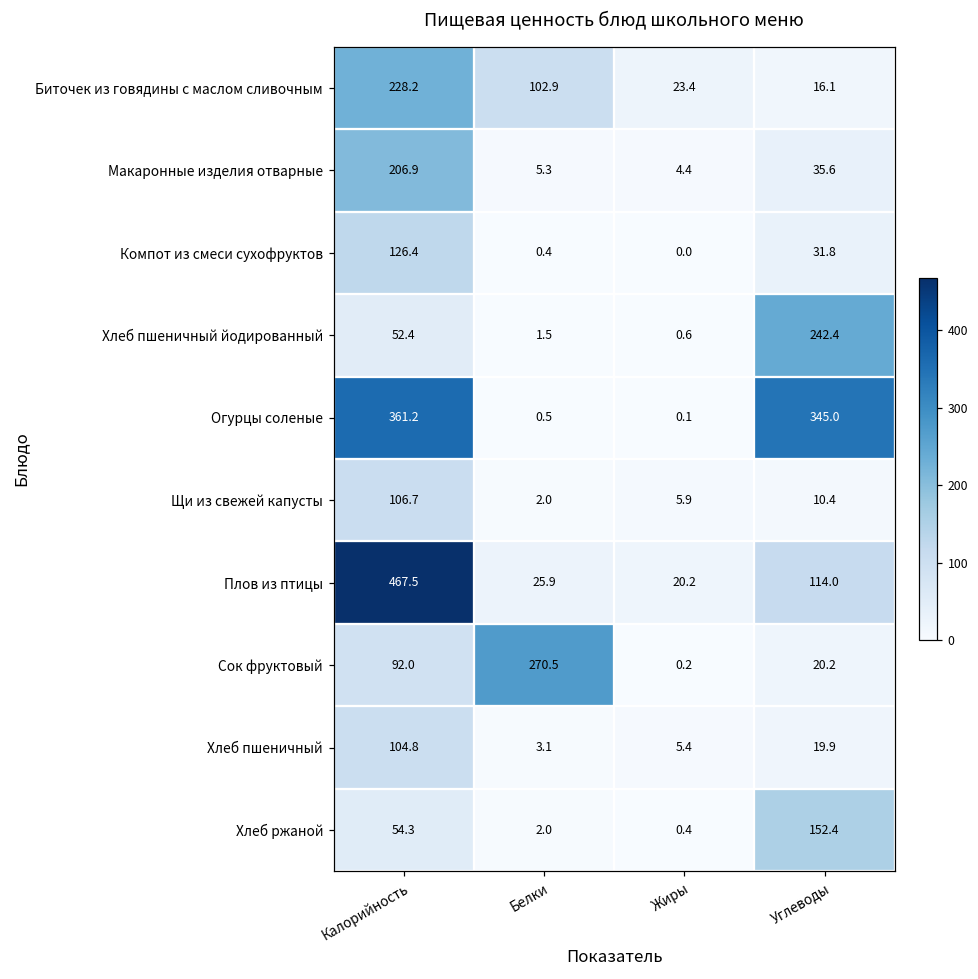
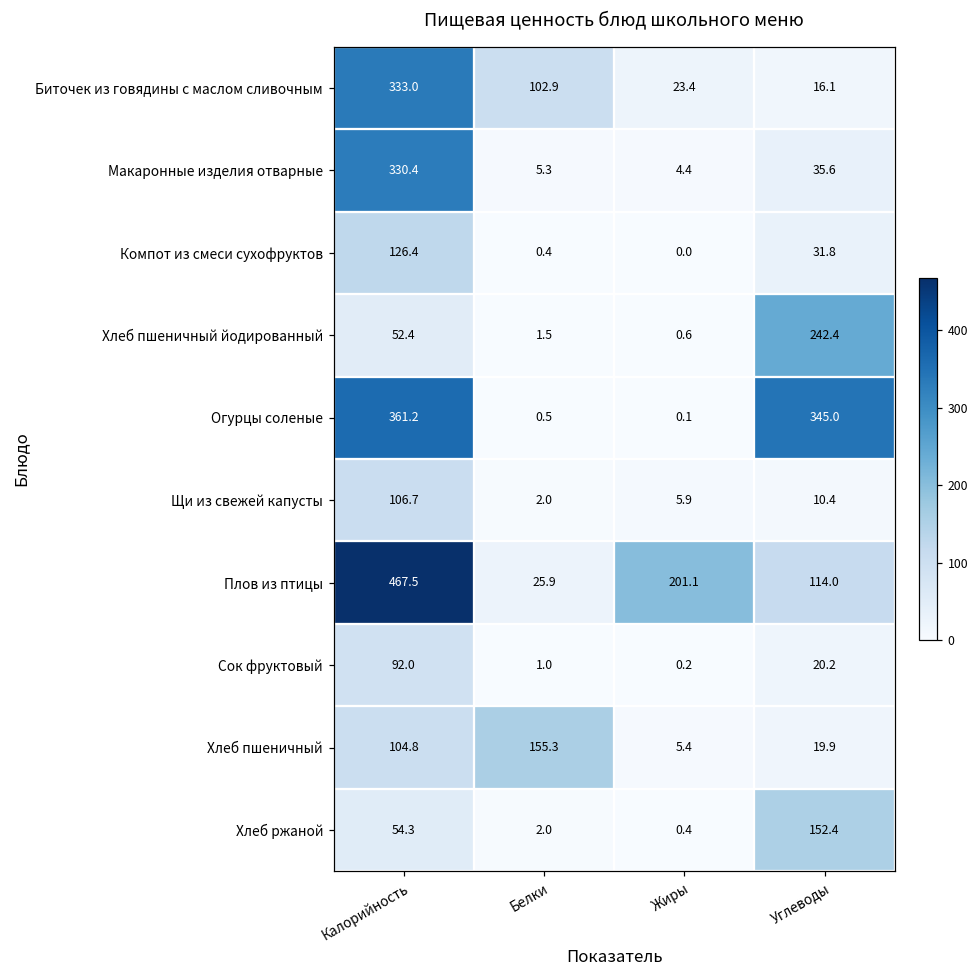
Биточек из говядины с маслом сливочным, Калорийность: 228.2 -> 333.0
Макаронные изделия отварные, Калорийность: 206.9 -> 330.4
Плов из птицы, Жиры: 20.2 -> 201.1
Сок фруктовый, Белки: 270.5 -> 1.0
Хлеб пшеничный, Белки: 3.1 -> 155.3
